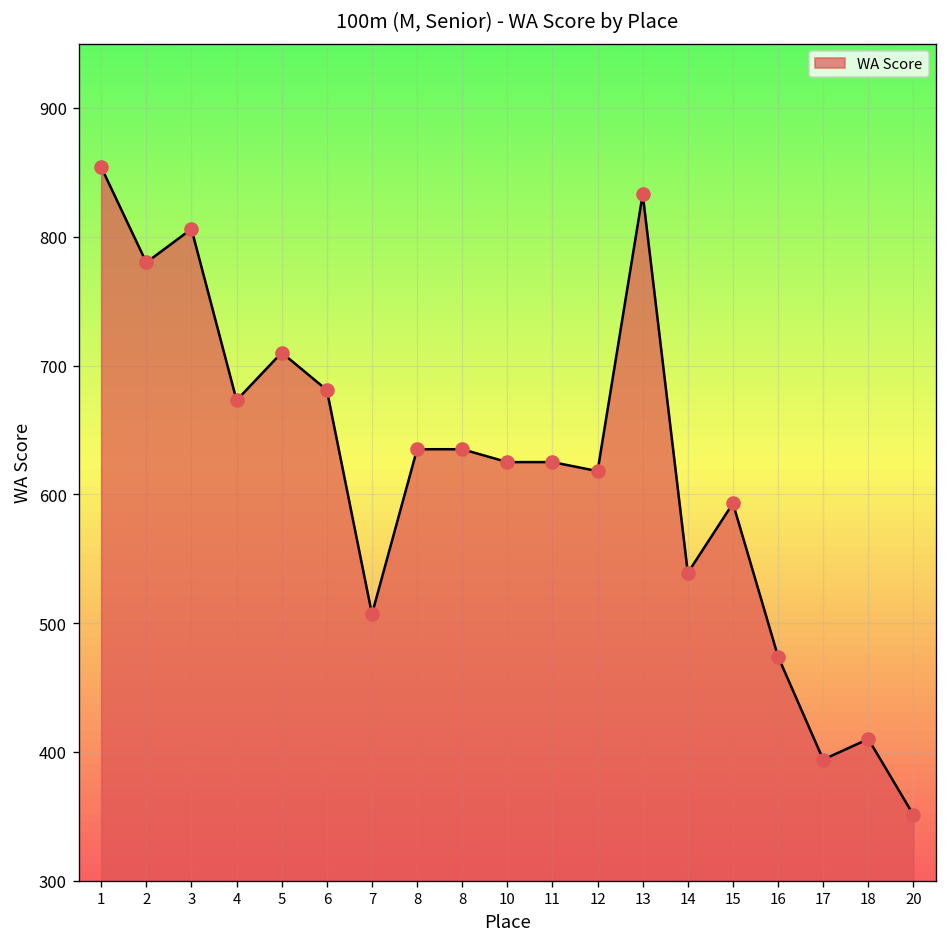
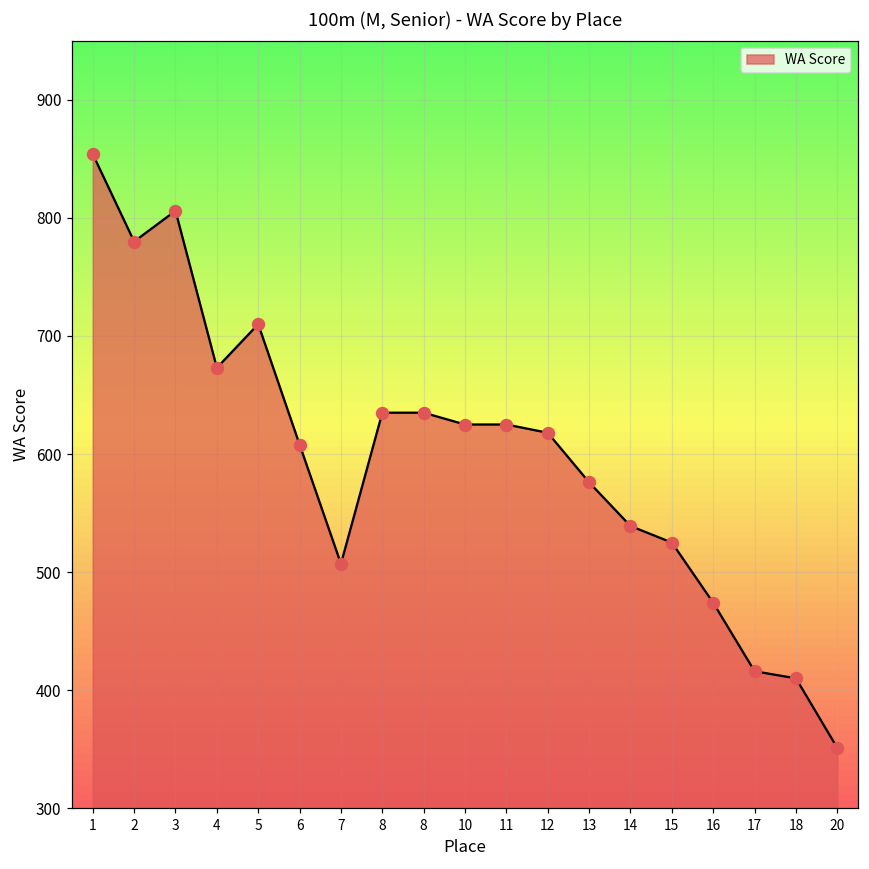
6: 681 -> 608
13: 833 -> 576
15: 593 -> 525
17: 394 -> 416
